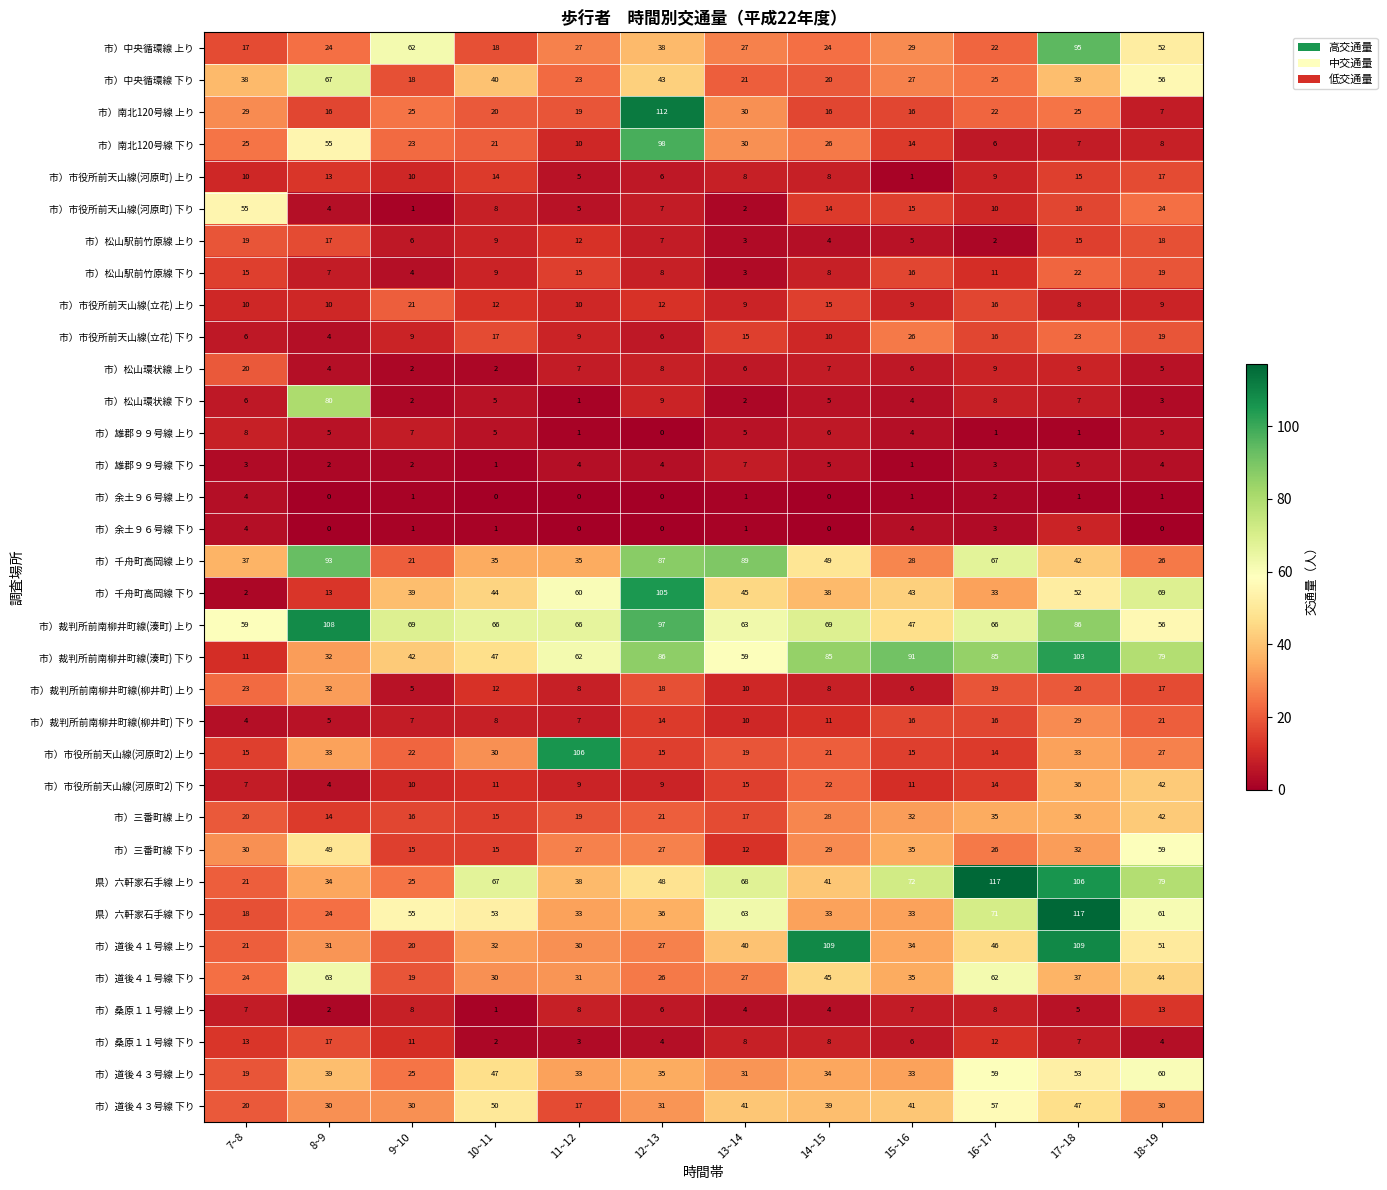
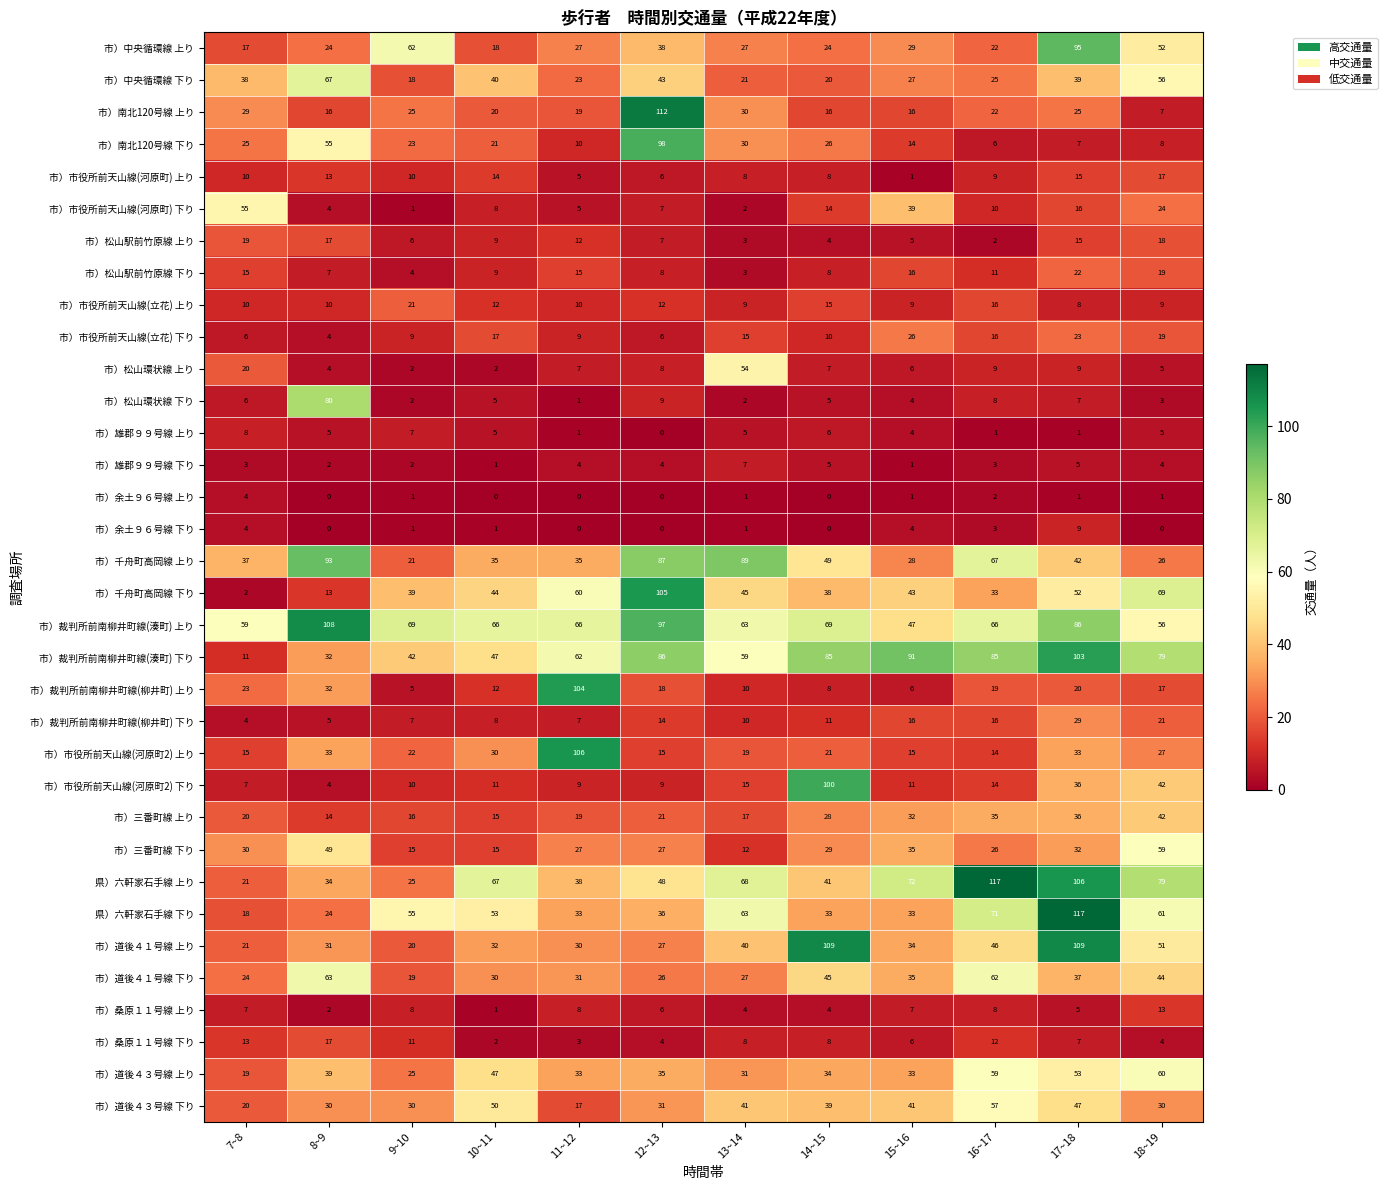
市）市役所前天山線(河原町) 下り, 15~16: 15 -> 39
市）松山環状線 上り, 13~14: 6 -> 54
市）裁判所前南柳井町線(柳井町) 上り, 11~12: 8 -> 104
市）市役所前天山線(河原町2) 下り, 14~15: 22 -> 100
